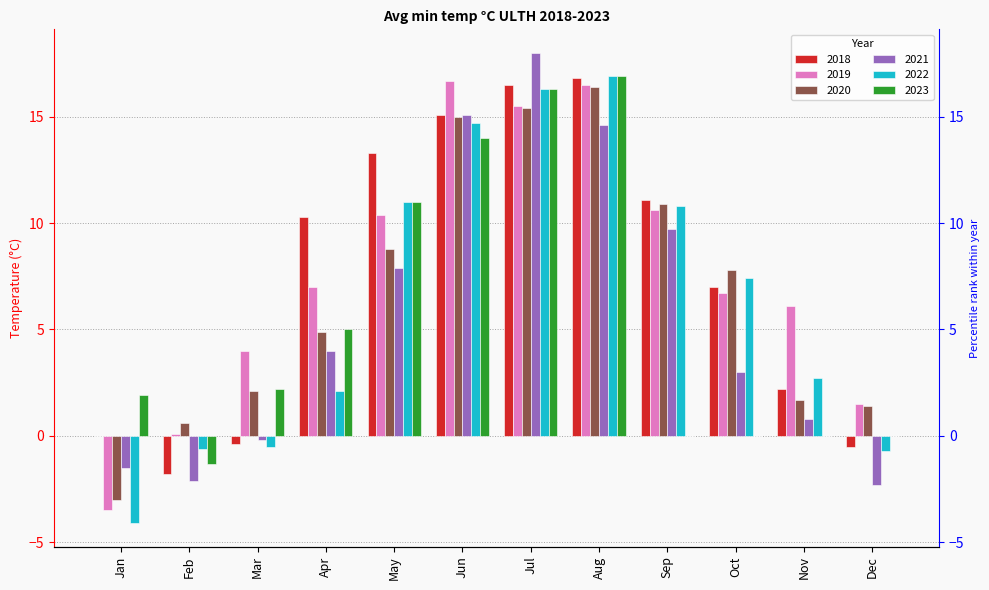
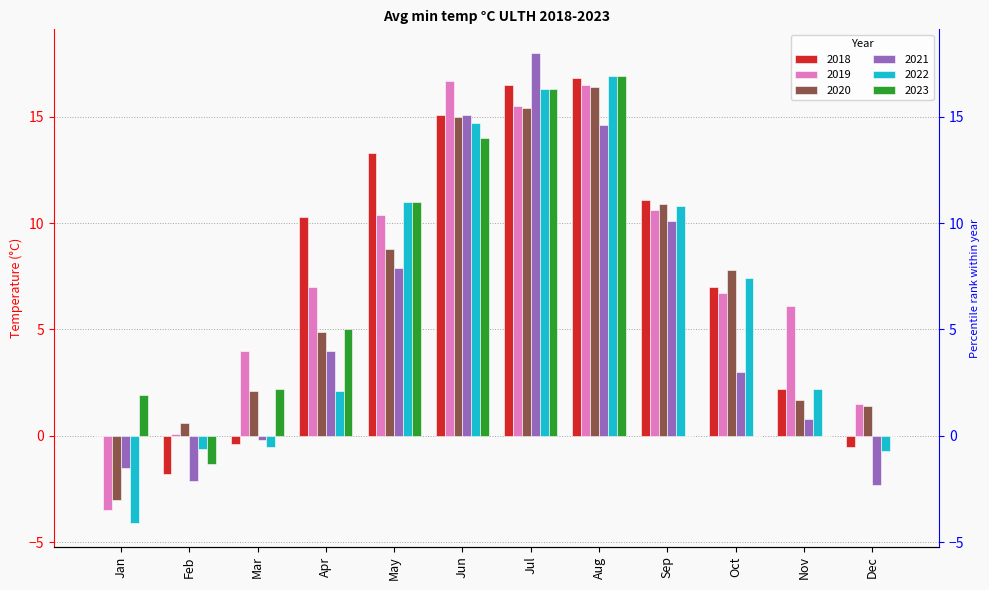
2021, Sep: 9.7 -> 10.1
2022, Nov: 2.7 -> 2.2
